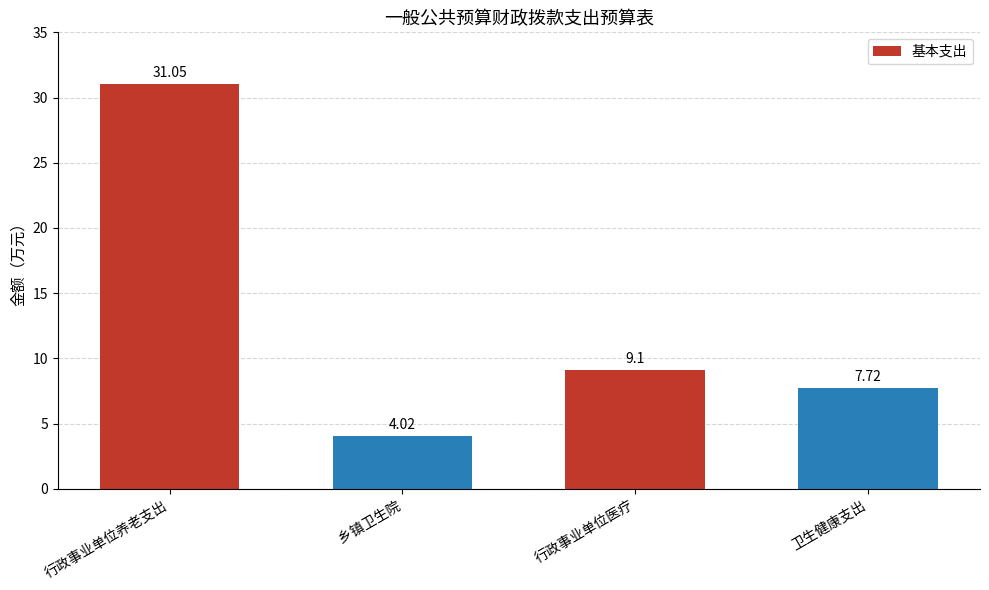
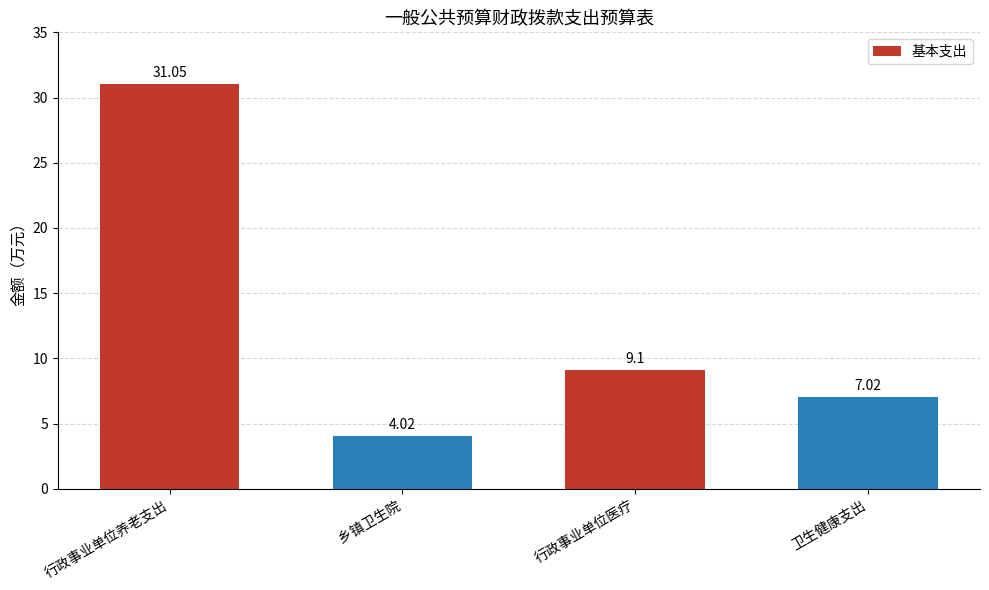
卫生健康支出: 7.72 -> 7.02
